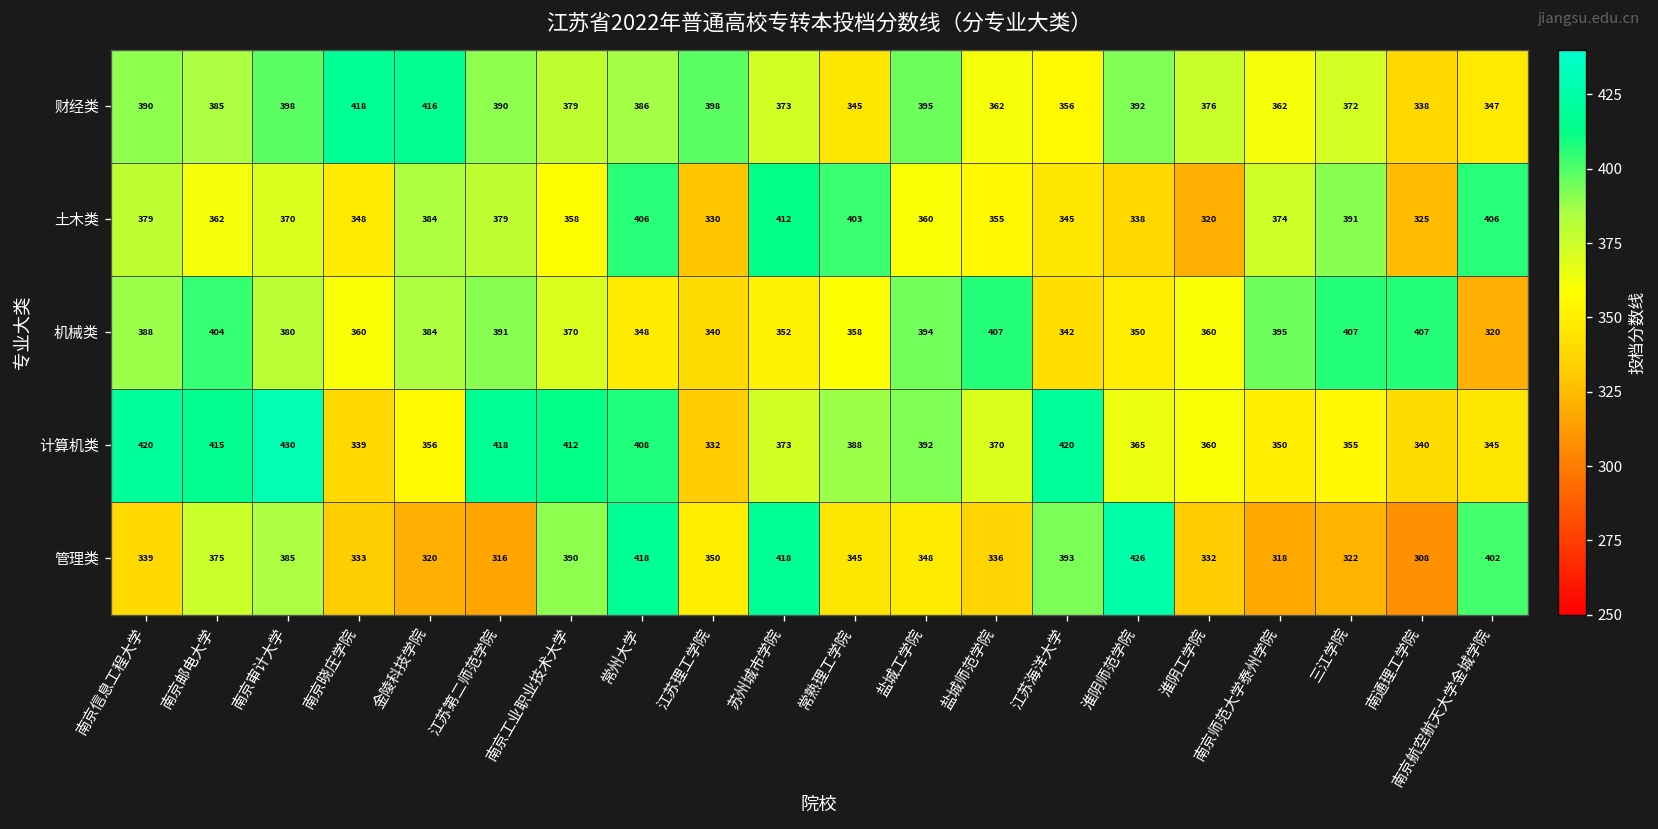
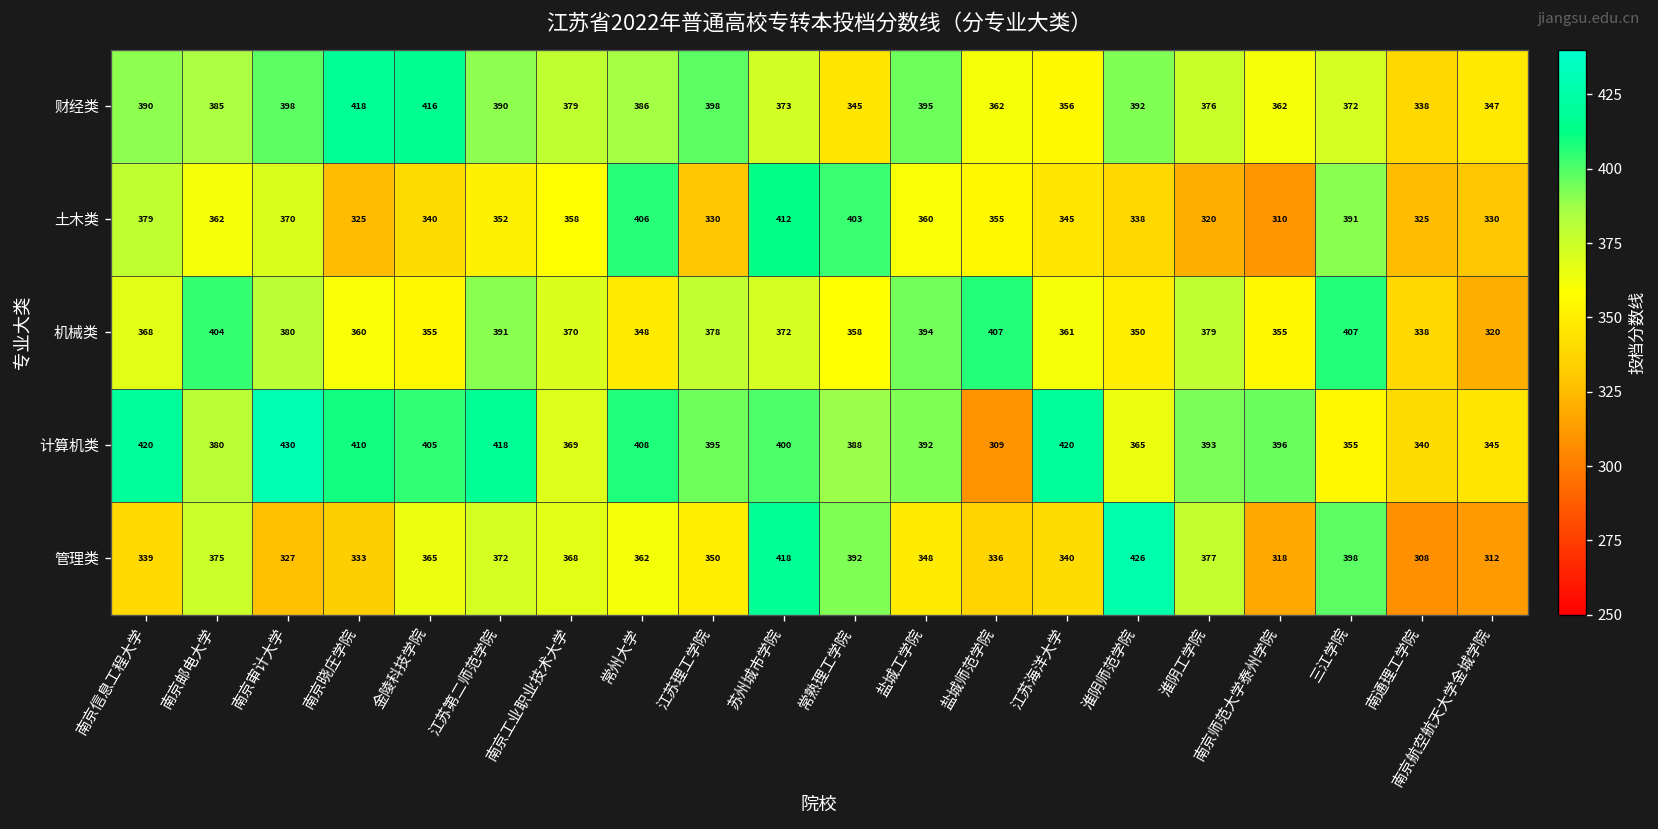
土木类, 南京晓庄学院: 348 -> 325
土木类, 金陵科技学院: 384 -> 340
土木类, 江苏第二师范学院: 379 -> 352
土木类, 南京师范大学泰州学院: 374 -> 310
土木类, 南京航空航天大学金城学院: 406 -> 330
机械类, 南京信息工程大学: 388 -> 368
机械类, 金陵科技学院: 384 -> 355
机械类, 江苏理工学院: 340 -> 378
机械类, 苏州城市学院: 352 -> 372
机械类, 江苏海洋大学: 342 -> 361
机械类, 淮阴工学院: 360 -> 379
机械类, 南京师范大学泰州学院: 395 -> 355
机械类, 南通理工学院: 407 -> 338
计算机类, 南京邮电大学: 415 -> 380
计算机类, 南京晓庄学院: 339 -> 410
计算机类, 金陵科技学院: 356 -> 405
计算机类, 南京工业职业技术大学: 412 -> 369
计算机类, 江苏理工学院: 332 -> 395
计算机类, 苏州城市学院: 373 -> 400
计算机类, 盐城师范学院: 370 -> 309
计算机类, 淮阴工学院: 360 -> 393
计算机类, 南京师范大学泰州学院: 350 -> 396
管理类, 南京审计大学: 385 -> 327
管理类, 金陵科技学院: 320 -> 365
管理类, 江苏第二师范学院: 316 -> 372
管理类, 南京工业职业技术大学: 390 -> 368
管理类, 常州大学: 418 -> 362
管理类, 常熟理工学院: 345 -> 392
管理类, 江苏海洋大学: 393 -> 340
管理类, 淮阴工学院: 332 -> 377
管理类, 三江学院: 322 -> 398
管理类, 南京航空航天大学金城学院: 402 -> 312
